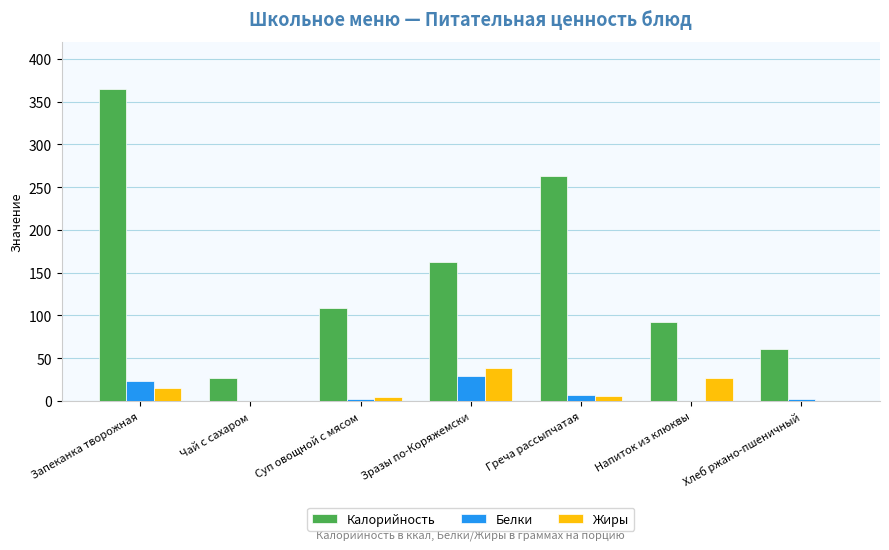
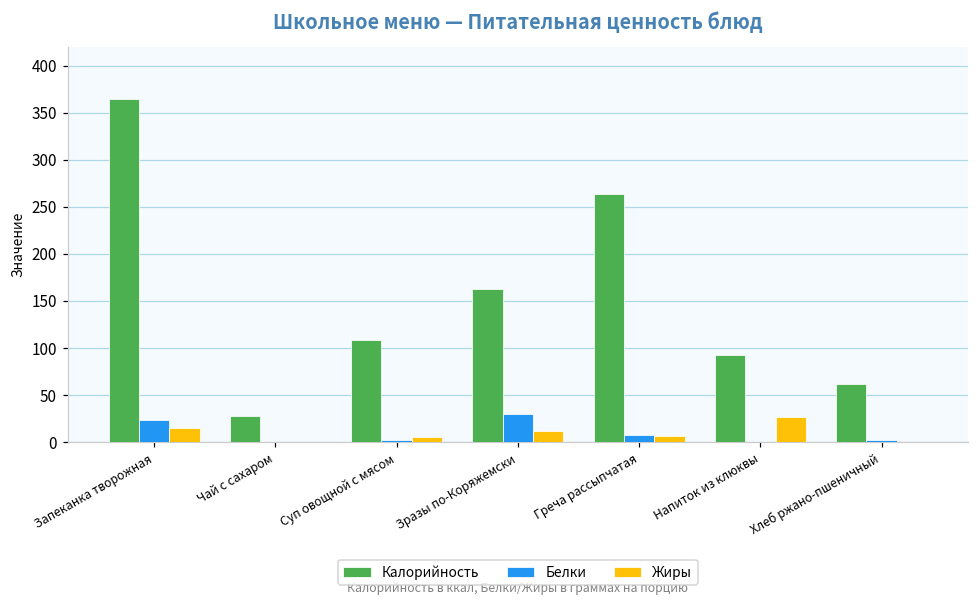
Жиры, Зразы по-Коряжемски: 40 -> 10
